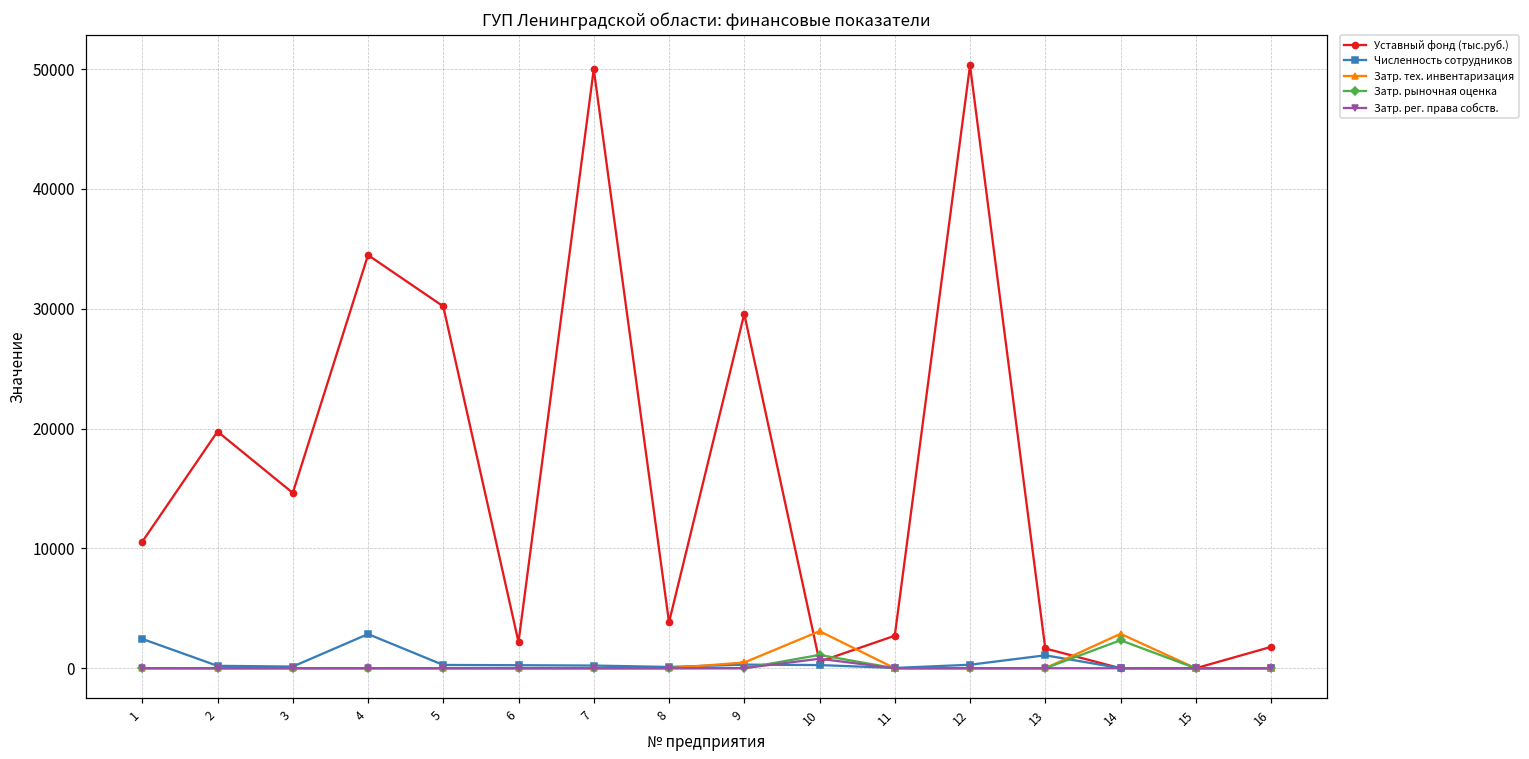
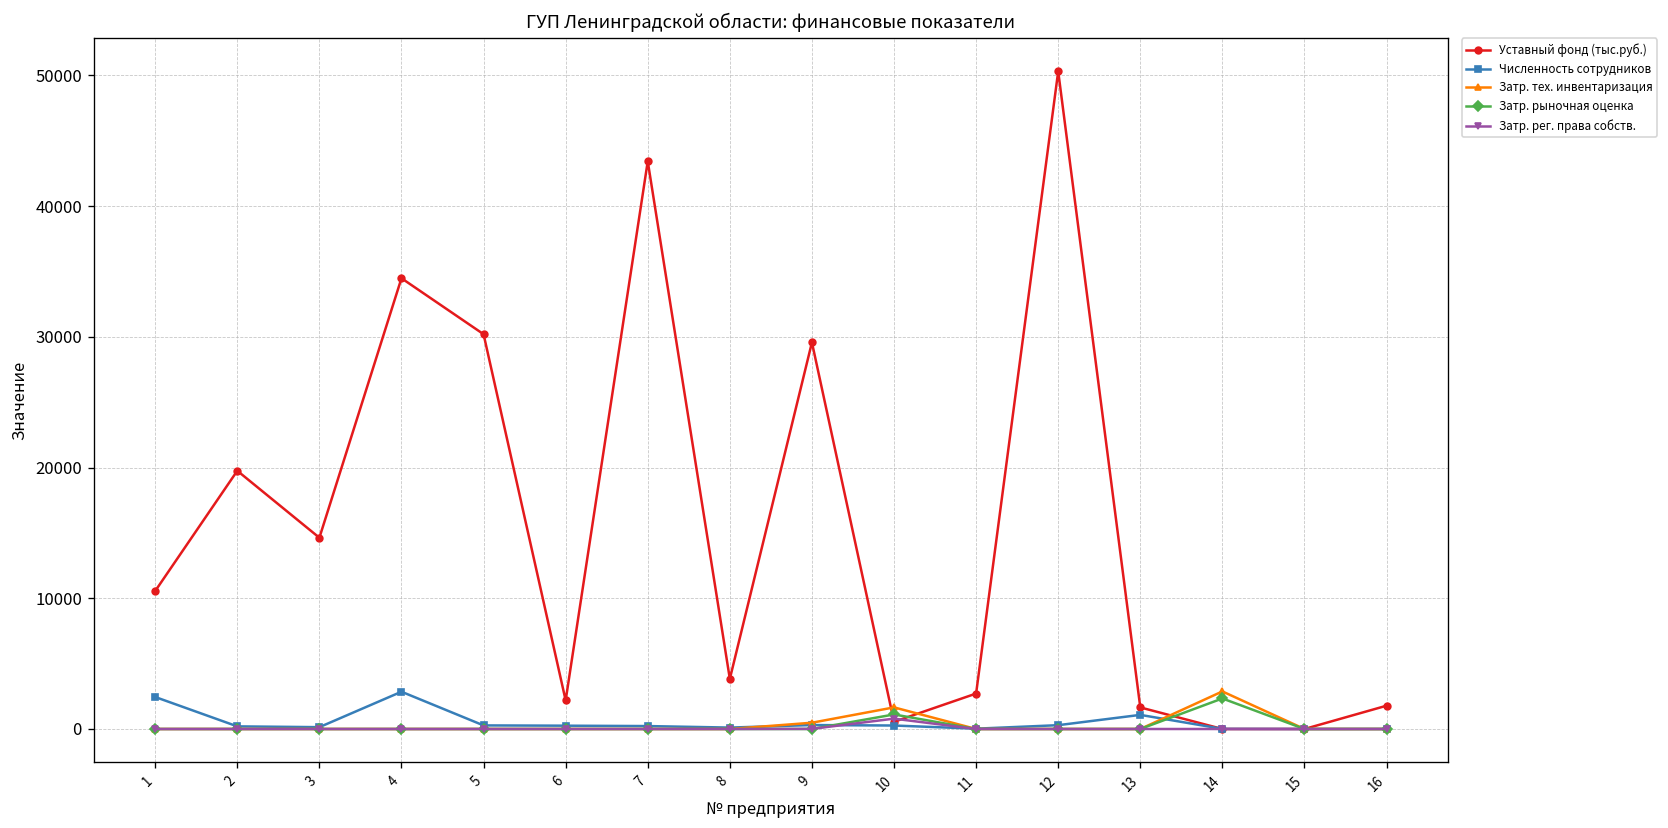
Уставный фонд (тыс.руб.), 7: 50000 -> 43400
Затр. тех. инвентаризация, 10: 3100 -> 1700
